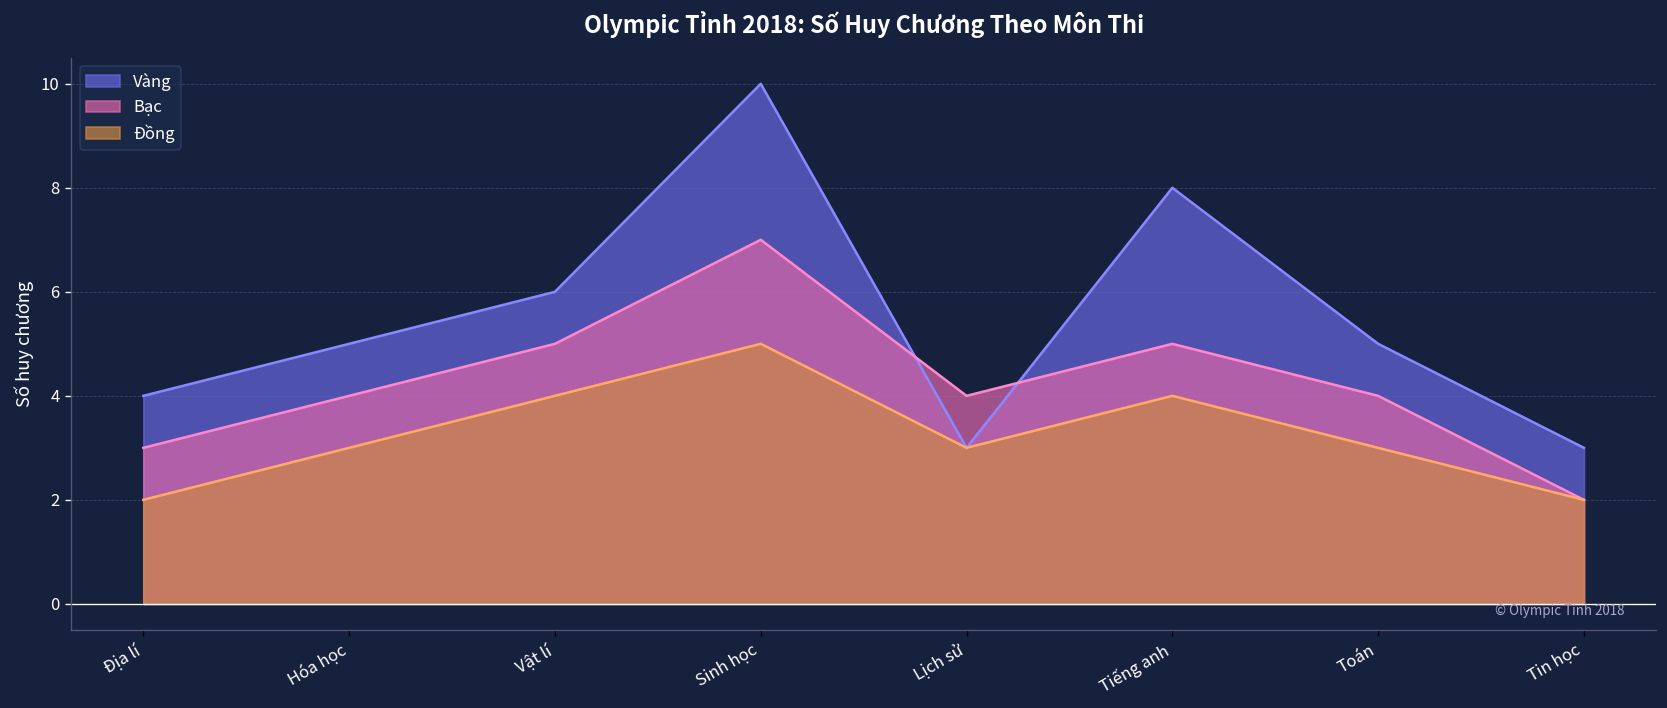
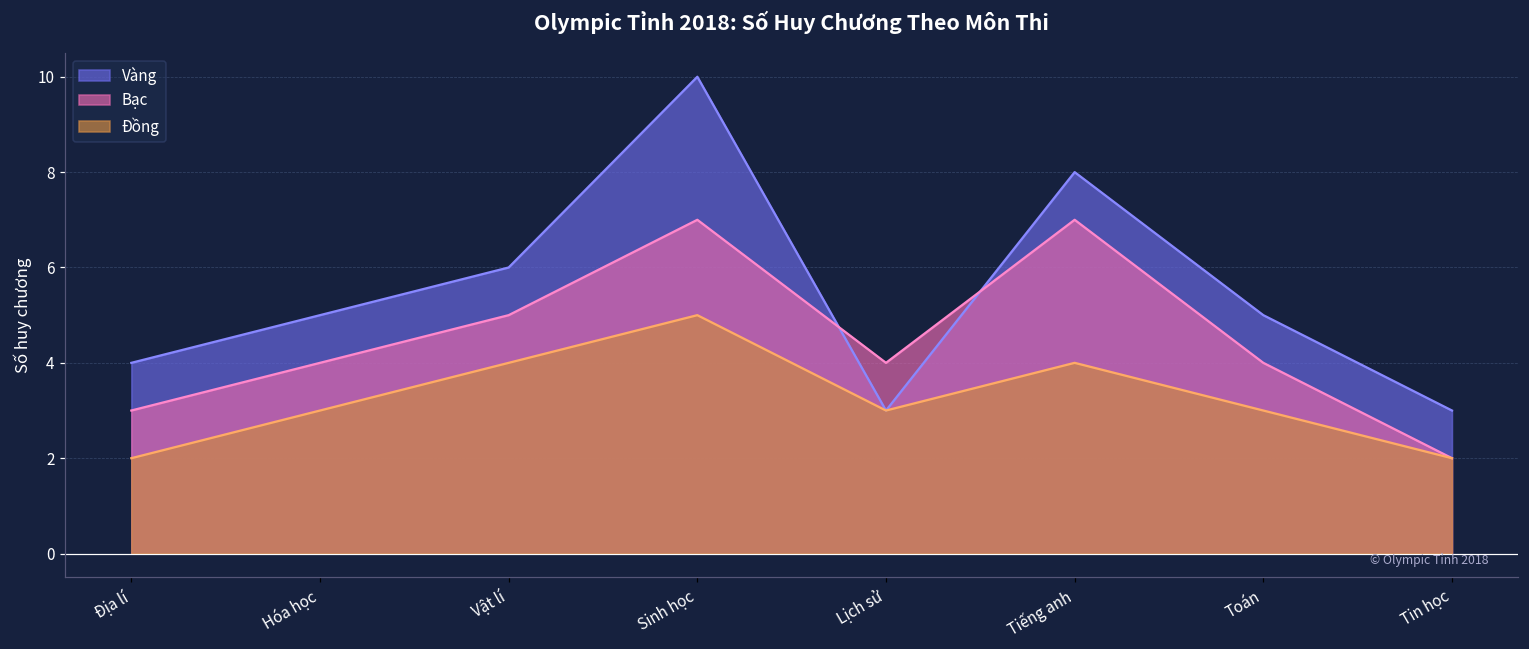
Bạc, Tiếng anh: 5 -> 7
